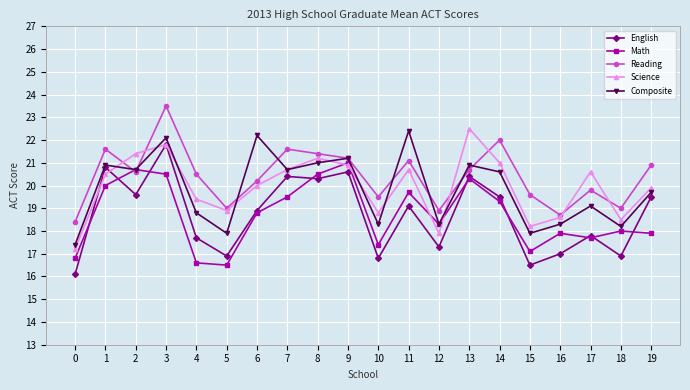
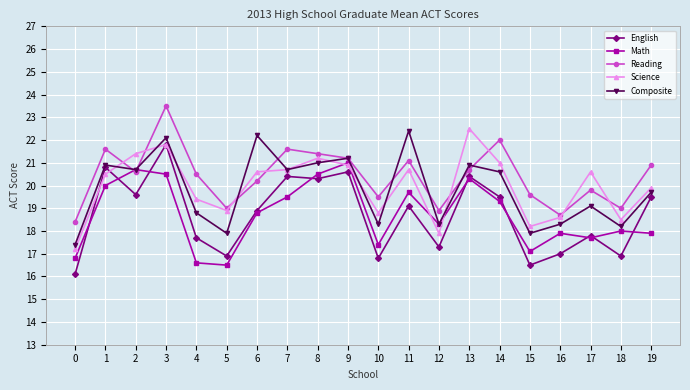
Science, 6: 20.0 -> 20.6
